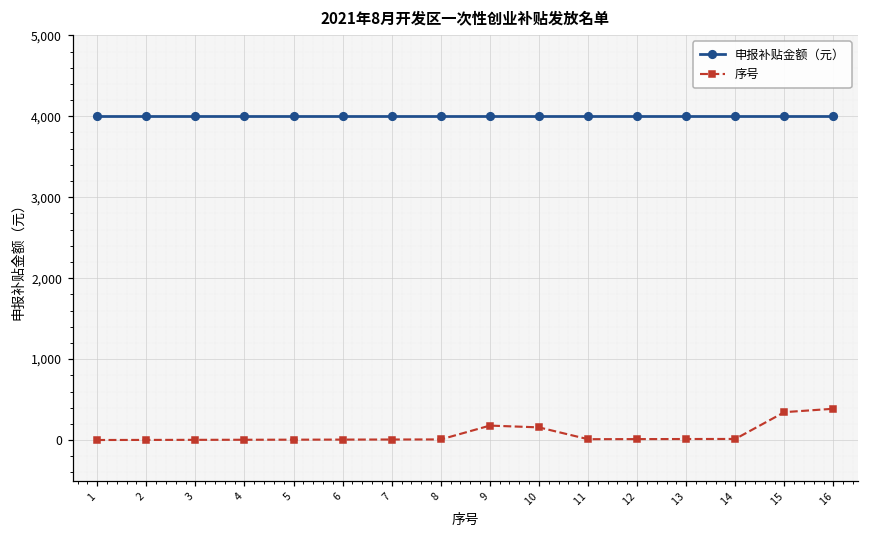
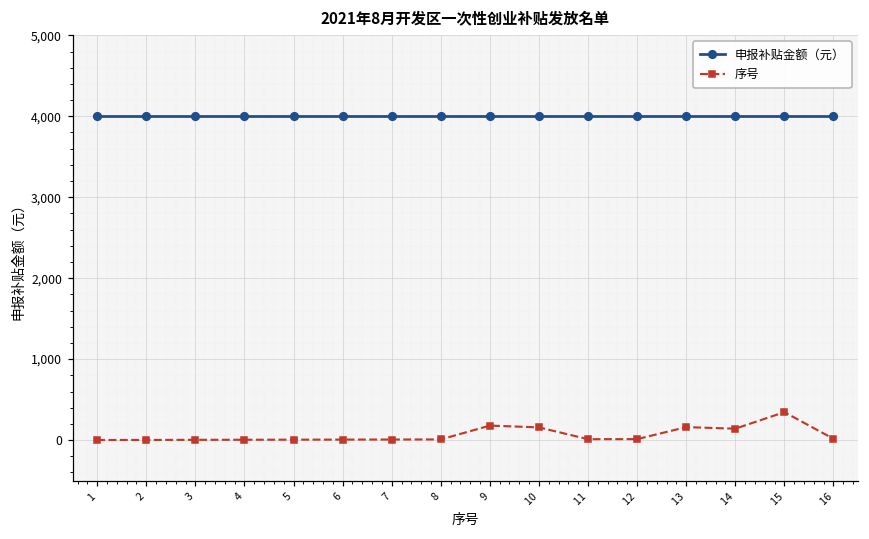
序号, 13: 0 -> 200
序号, 14: 0 -> 100
序号, 16: 400 -> 0
